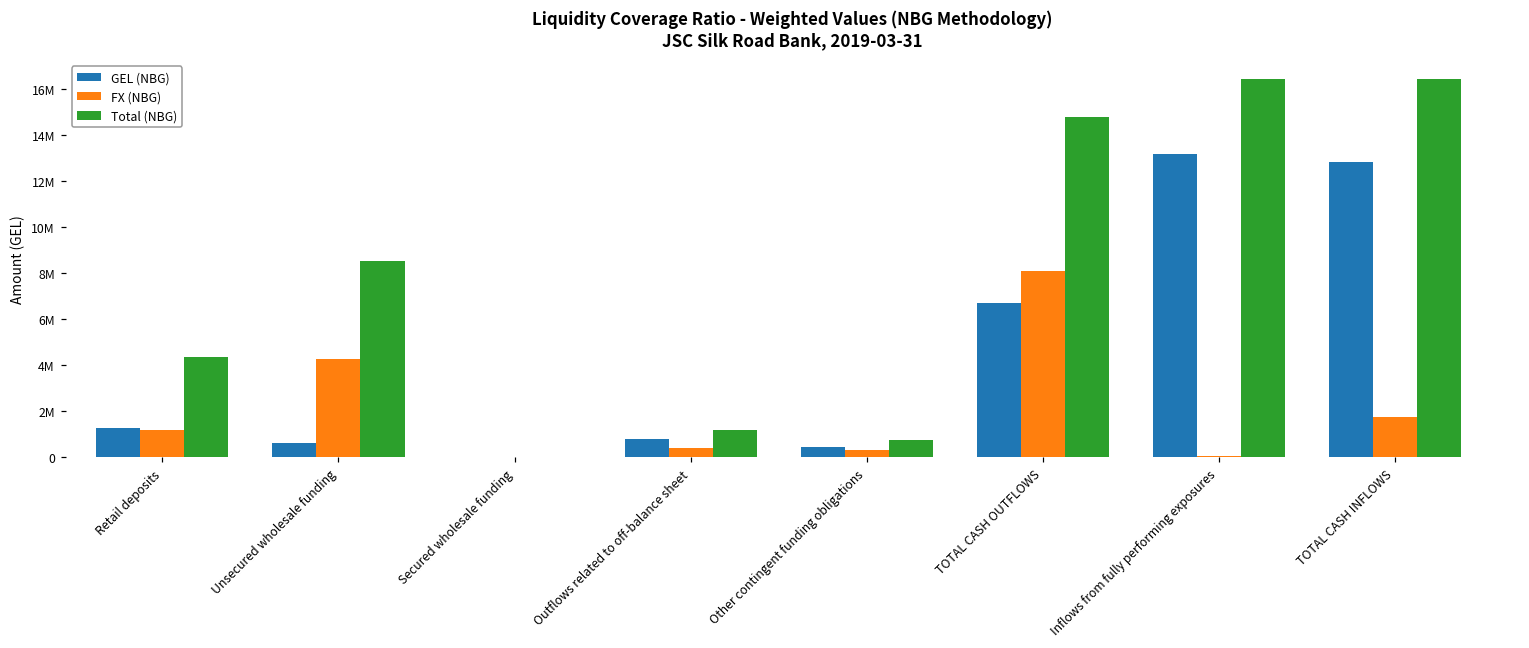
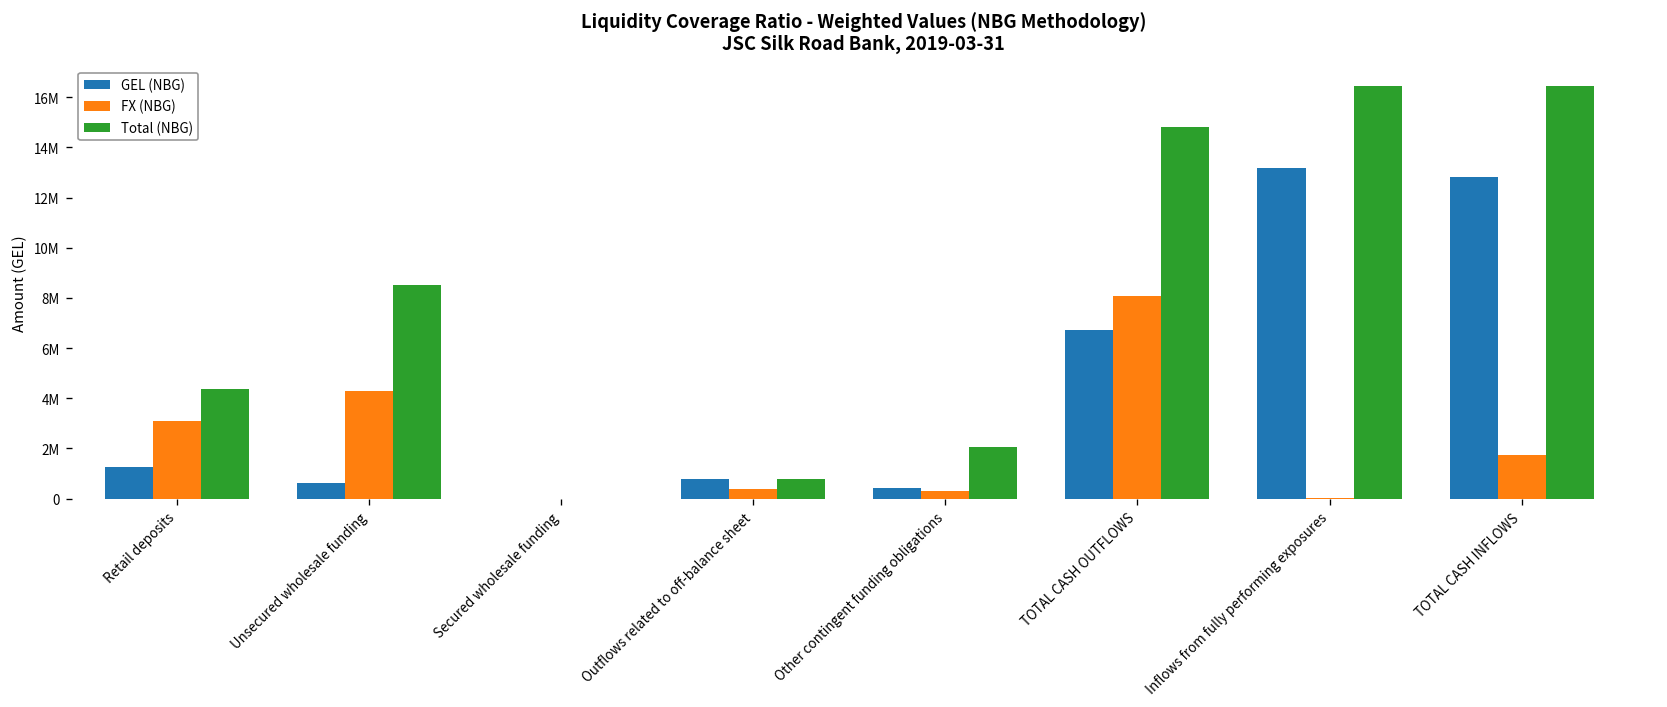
FX (NBG), Retail deposits: 1200000 -> 3100000
Total (NBG), Outflows related to off-balance sheet: 1200000 -> 800000
Total (NBG), Other contingent funding obligations: 800000 -> 2100000
